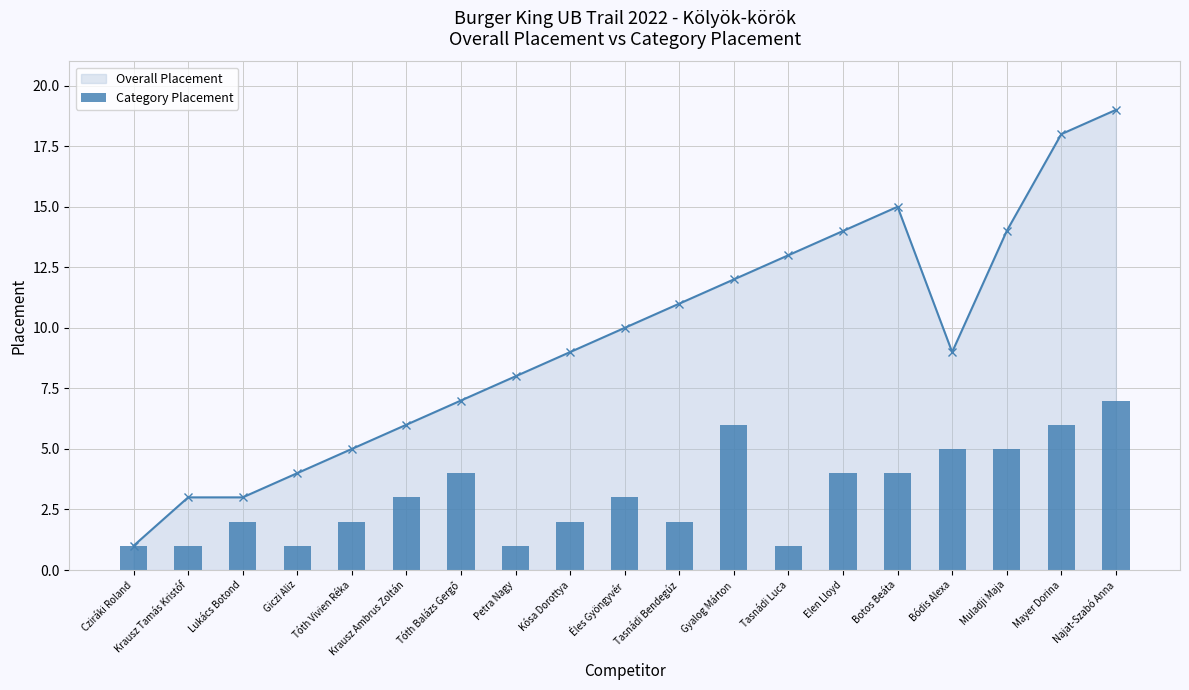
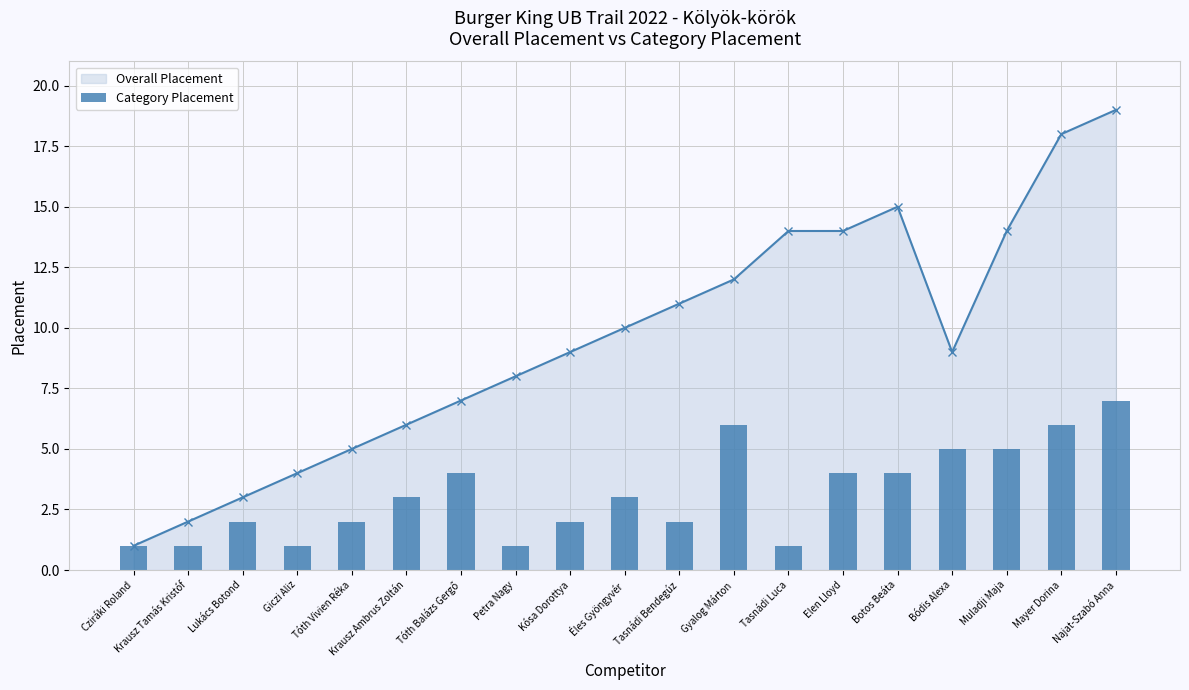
Overall Placement, Krausz Tamás Kristóf: 3 -> 2
Overall Placement, Tasnádi Luca: 13 -> 14
